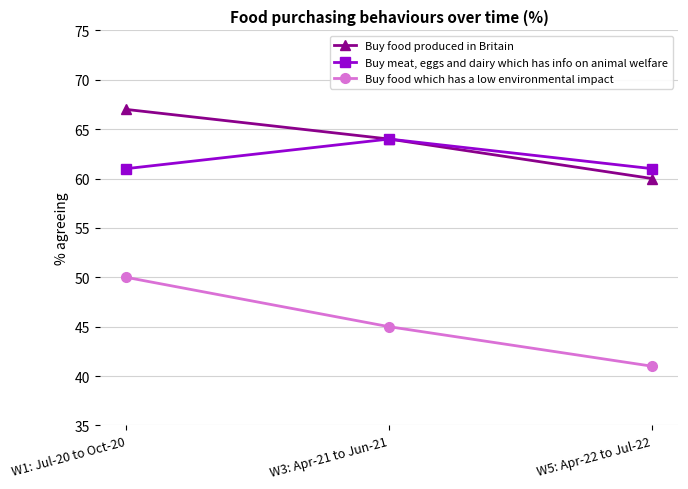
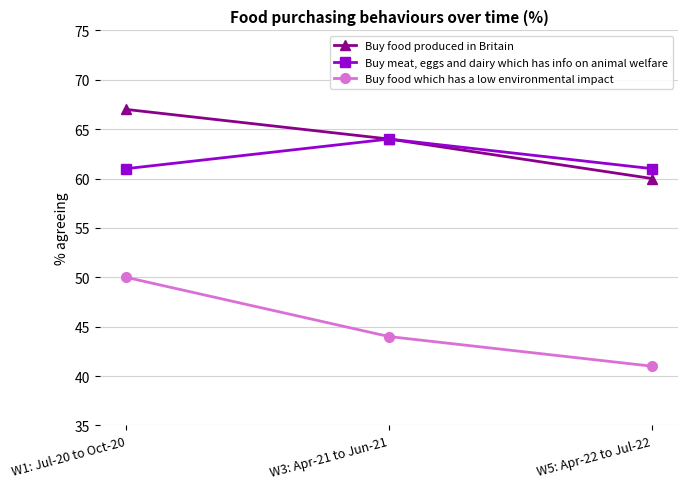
Buy food which has a low environmental impact, W3: Apr-21 to Jun-21: 45 -> 44
